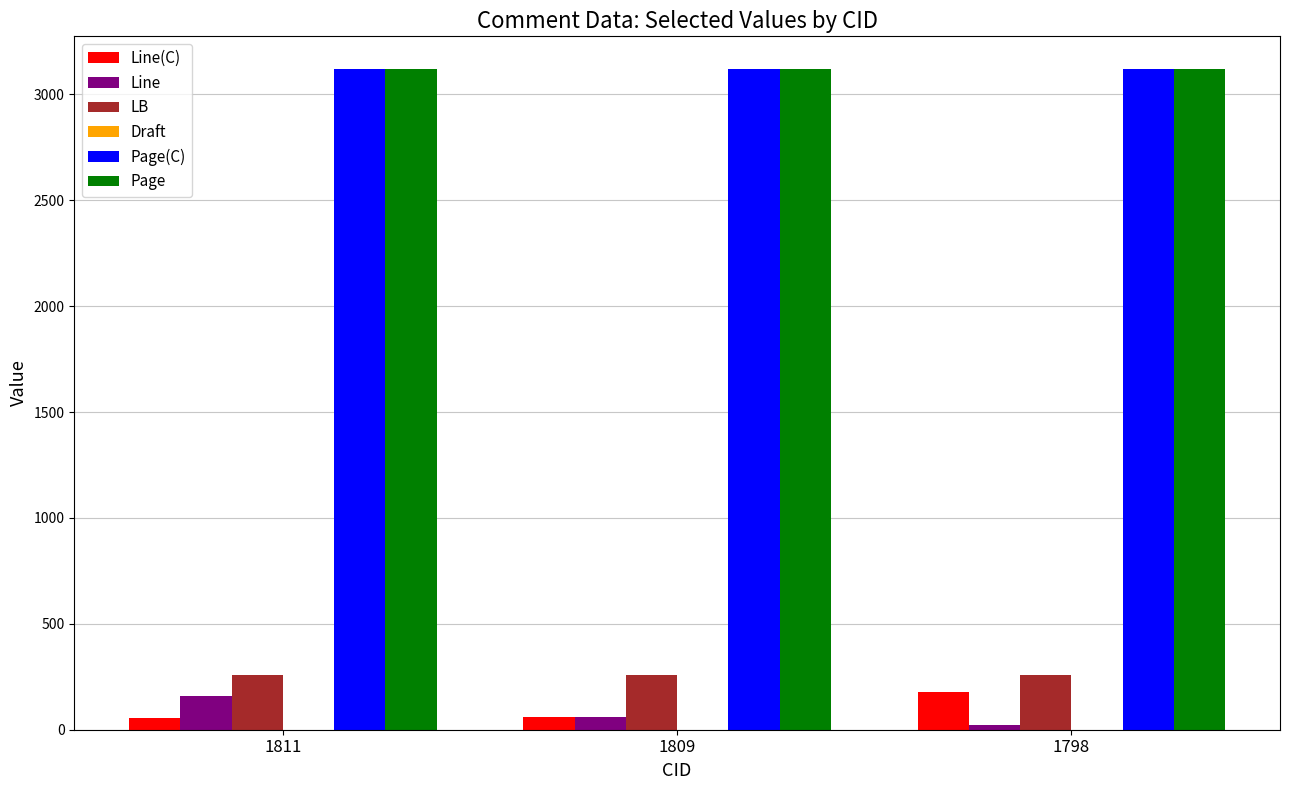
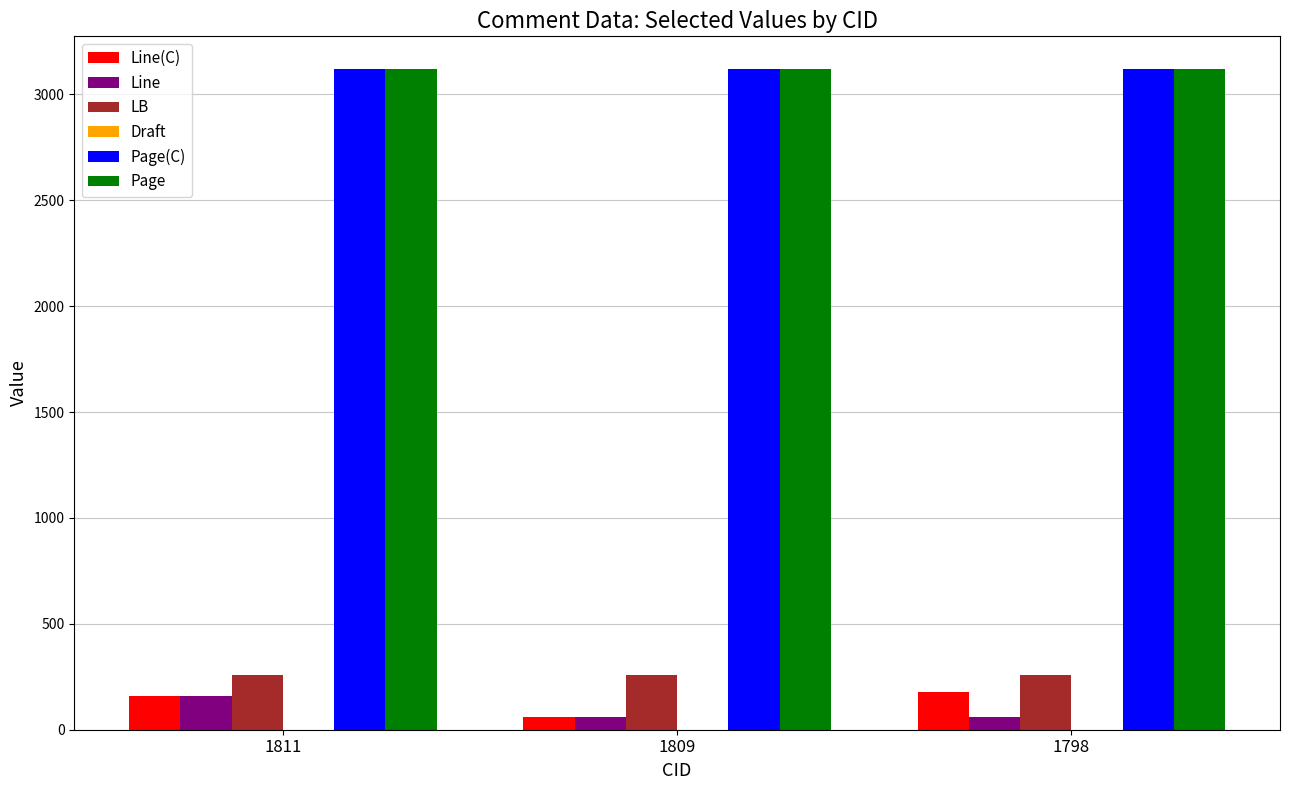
Line(C), 1811: 50 -> 160
Line, 1798: 20 -> 60
